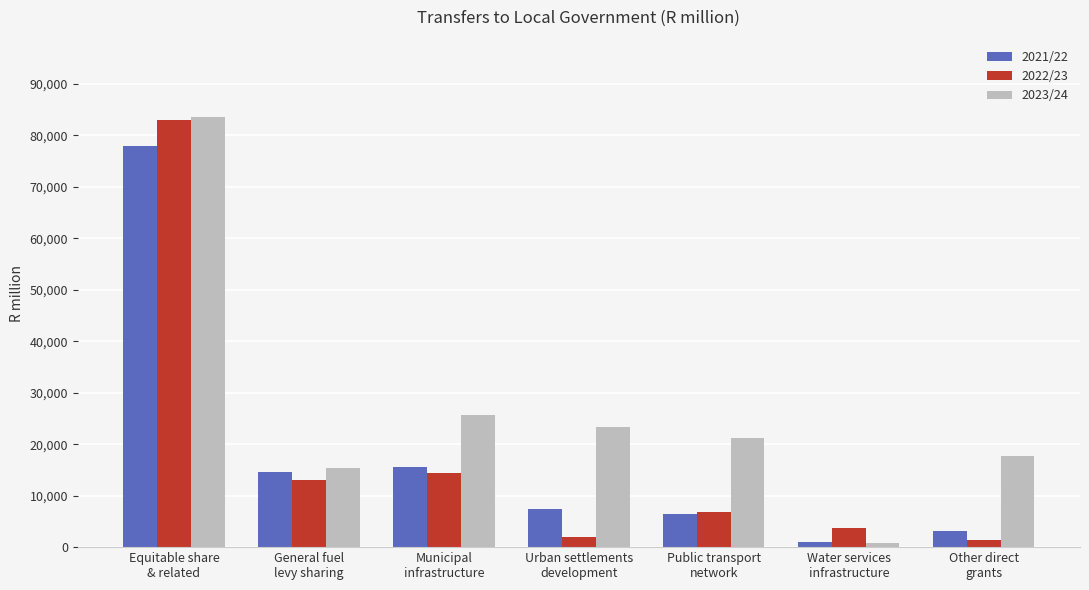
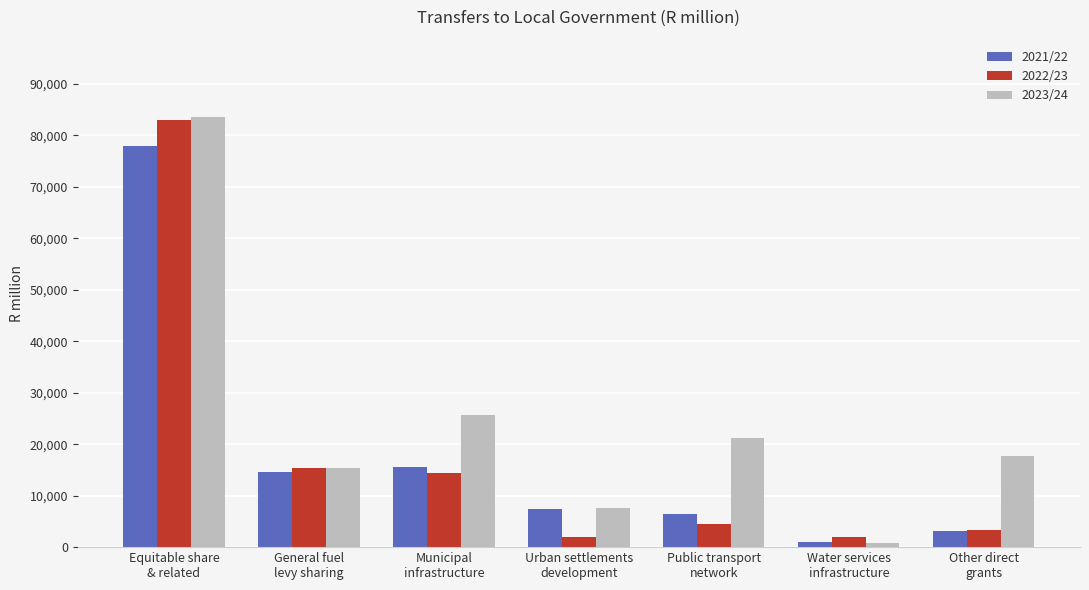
2022/23, General fuel levy sharing: 13,000 -> 15,000
2023/24, Urban settlements development: 23,000 -> 8,000
2022/23, Public transport network: 7,000 -> 4,000
2022/23, Water services infrastructure: 4,000 -> 2,000
2022/23, Other direct grants: 1,000 -> 3,000
